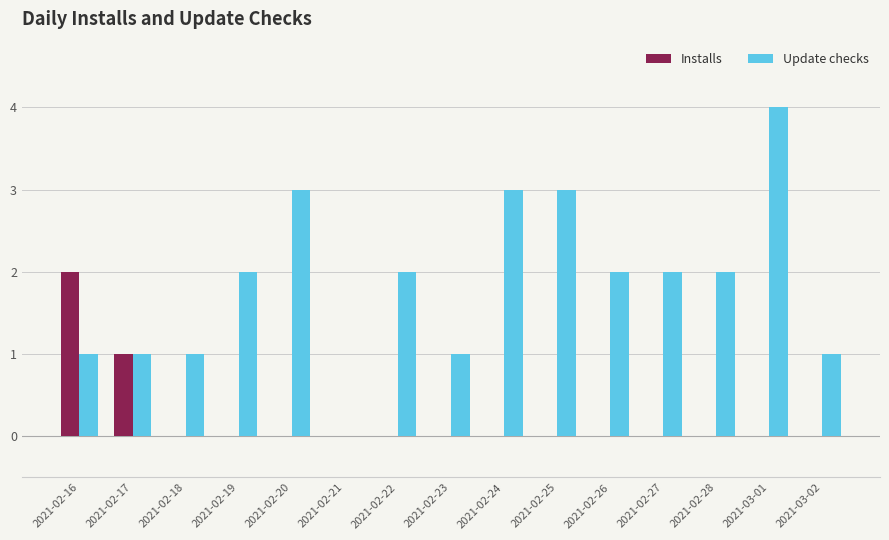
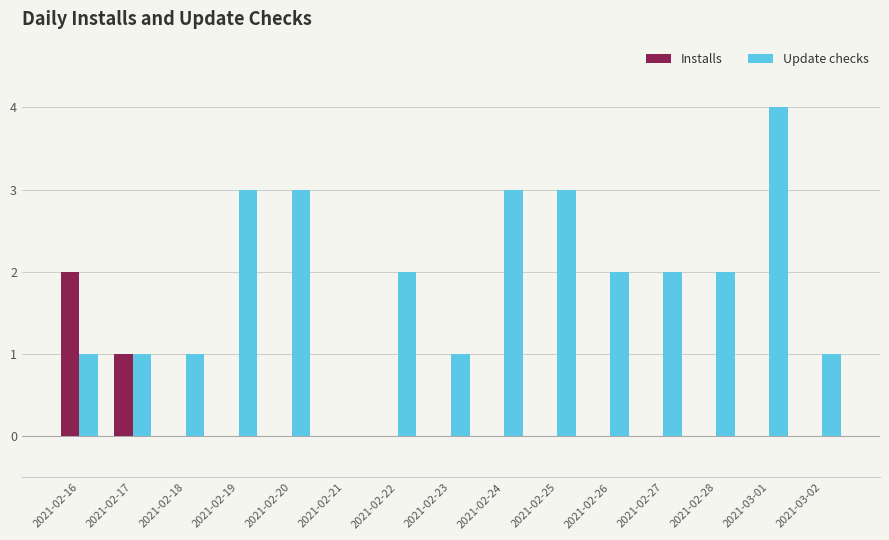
Update checks, 2021-02-19: 2 -> 3
